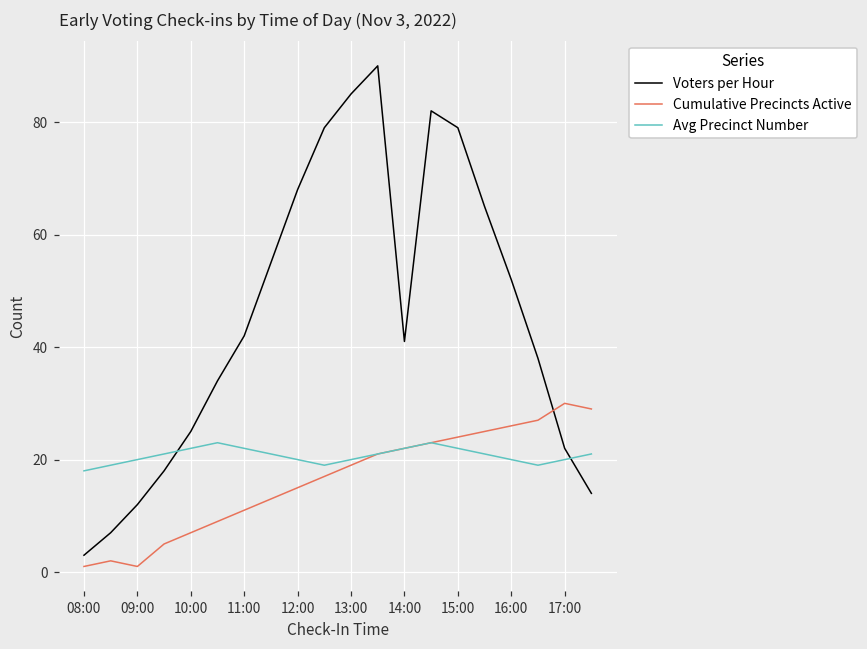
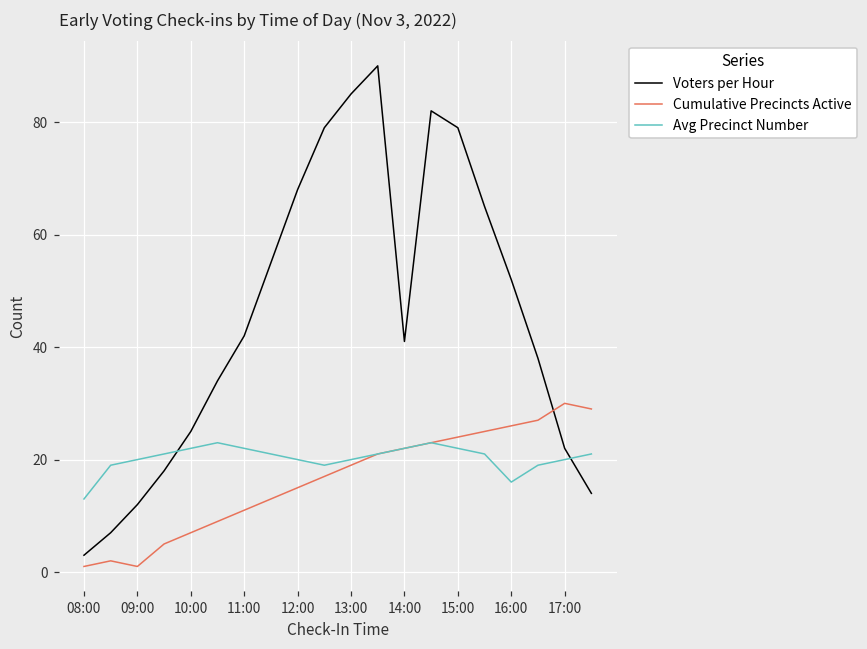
Avg Precinct Number, 08:00: 18 -> 13
Avg Precinct Number, 16:00: 20 -> 16
